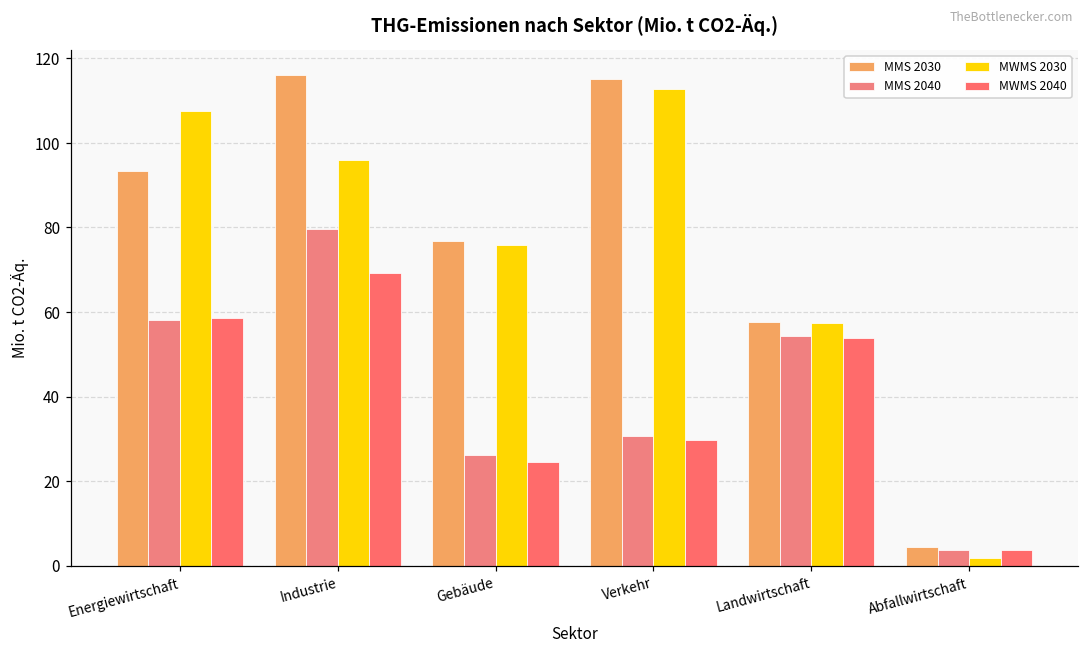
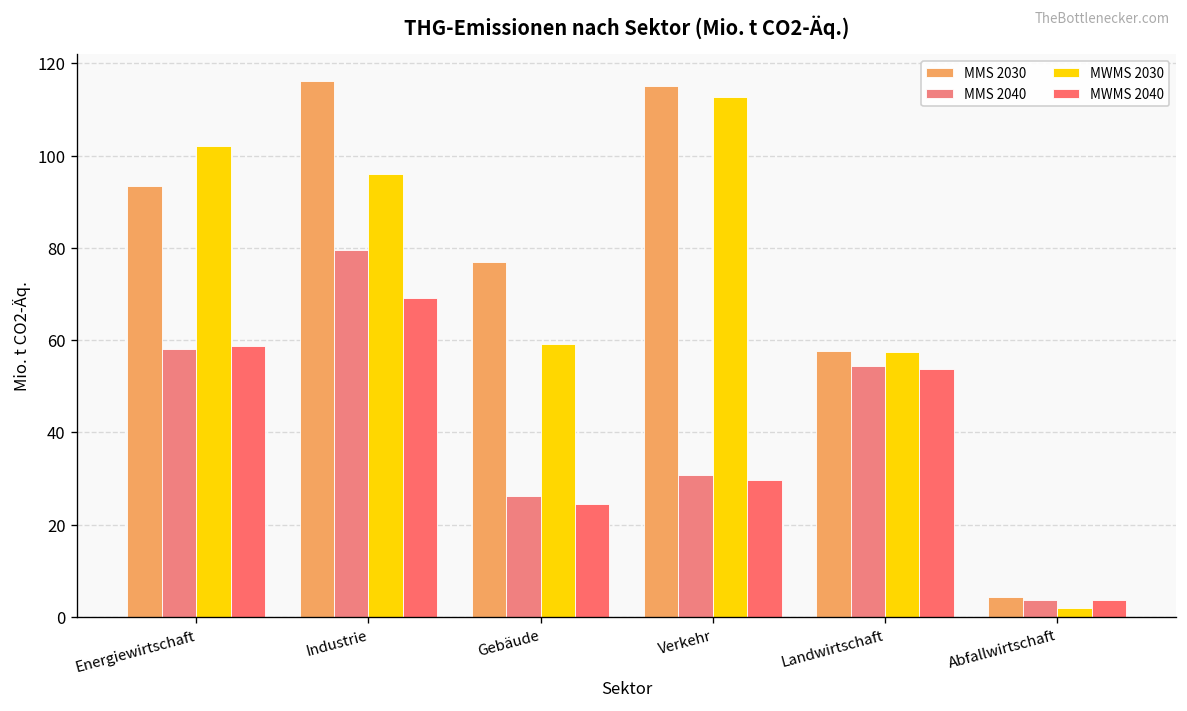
MWMS 2030, Energiewirtschaft: 108 -> 102
MWMS 2030, Gebäude: 76 -> 59
